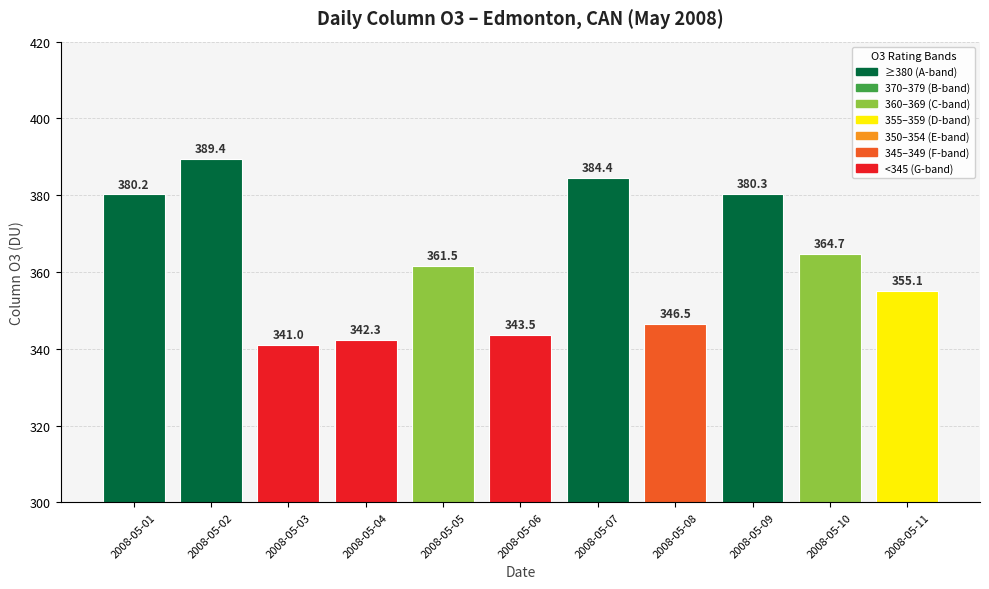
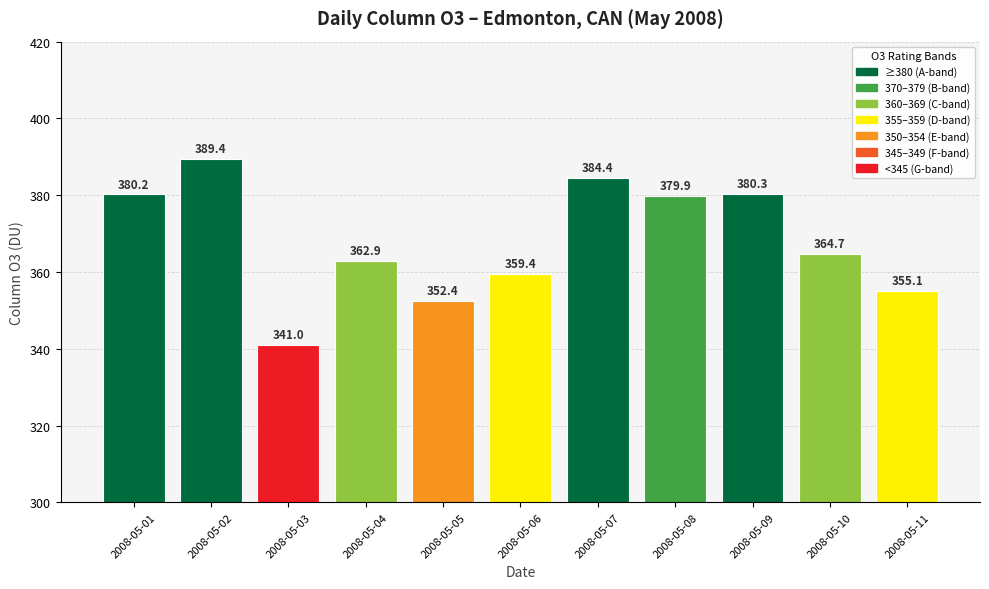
2008-05-04: 342.3 -> 362.9
2008-05-05: 361.5 -> 352.4
2008-05-06: 343.5 -> 359.4
2008-05-08: 346.5 -> 379.9
